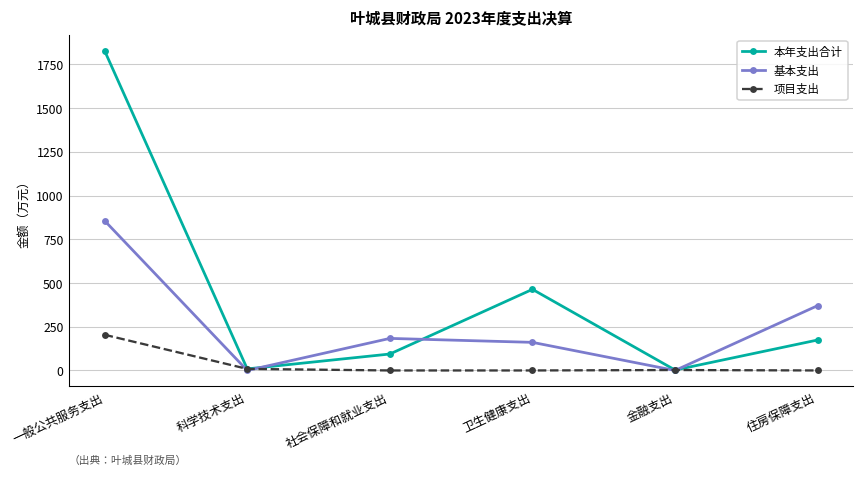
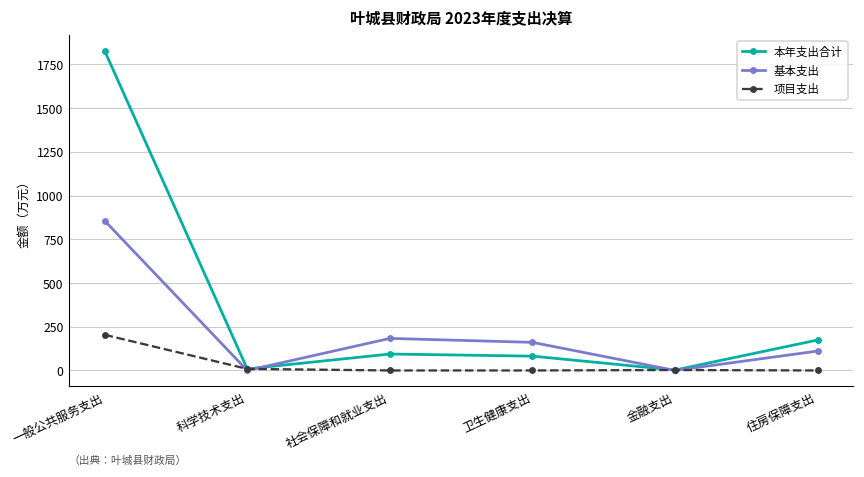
本年支出合计, 卫生健康支出: 460 -> 80
基本支出, 住房保障支出: 370 -> 110
